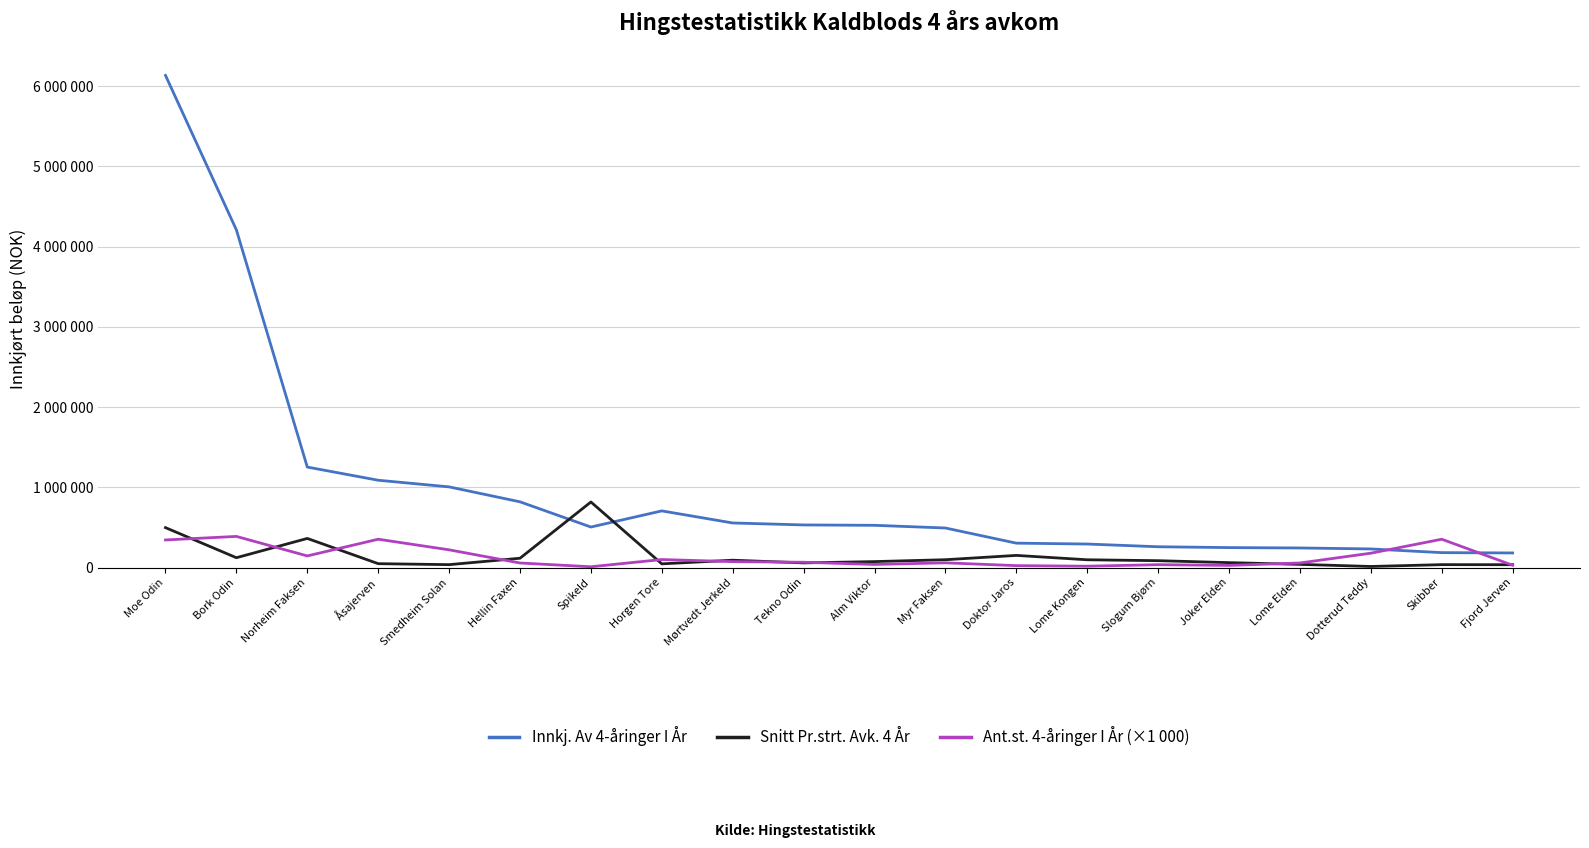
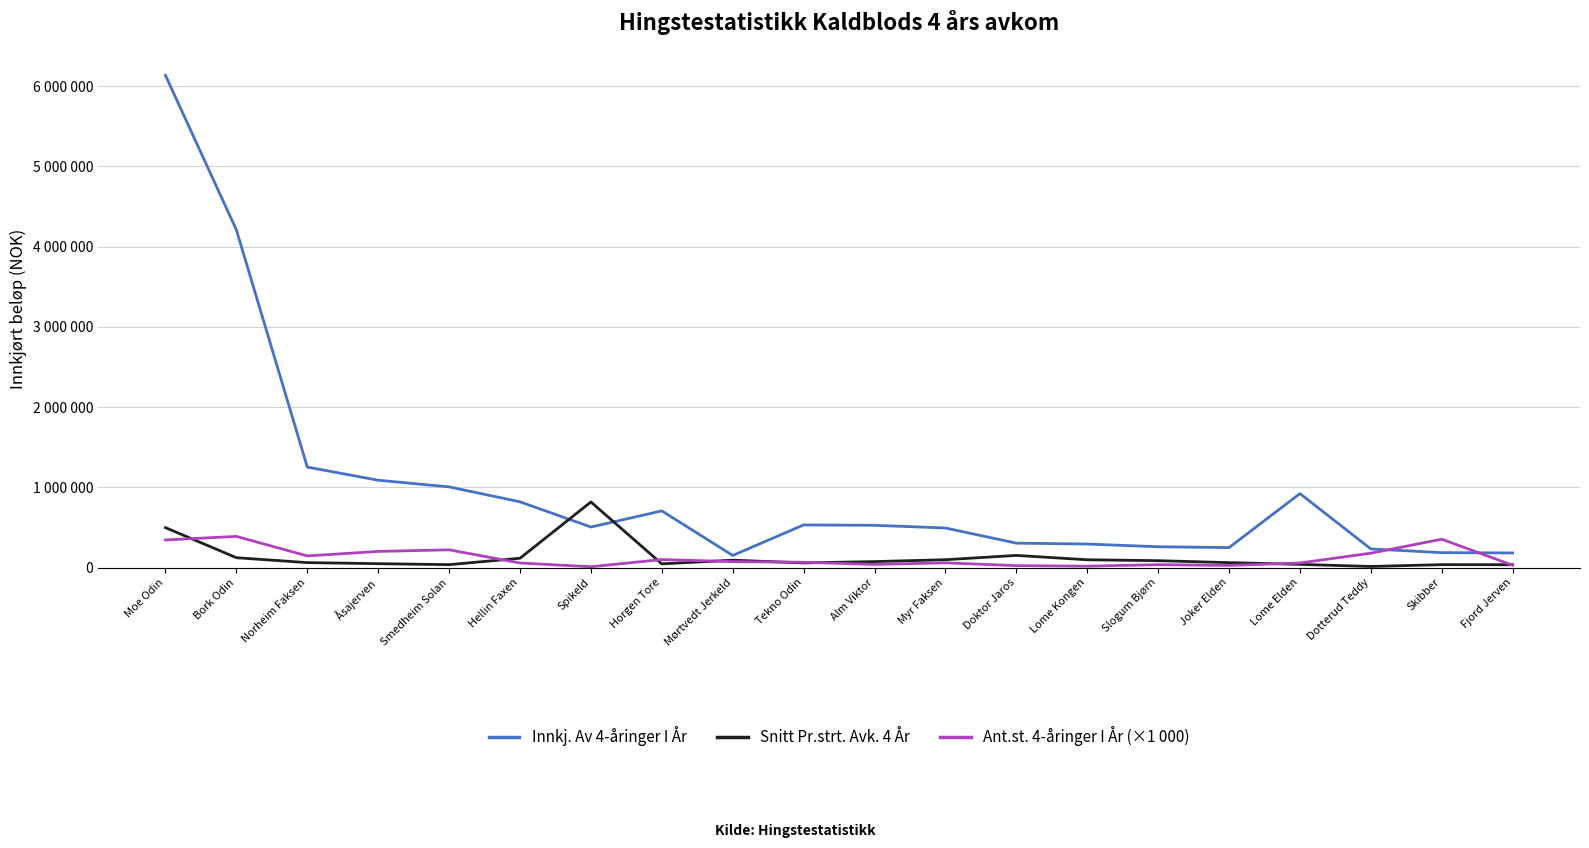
Snitt Pr.strt. Avk. 4 År, Norheim Faksen: 400000 -> 100000
Ant.st. 4-åringer I År (×1 000), Åsajerven: 400000 -> 200000
Innkj. Av 4-åringer I År, Mørtvedt Jerkeld: 600000 -> 200000
Innkj. Av 4-åringer I År, Lome Elden: 200000 -> 900000
